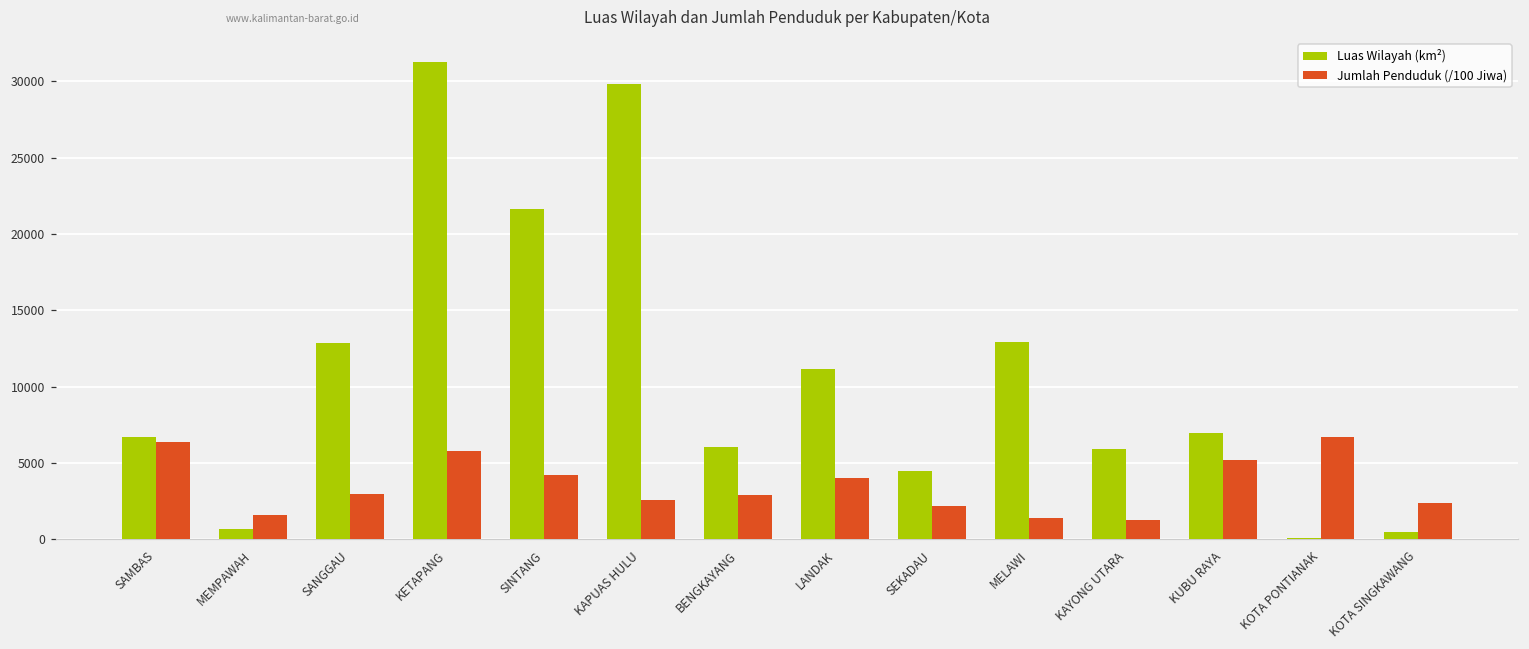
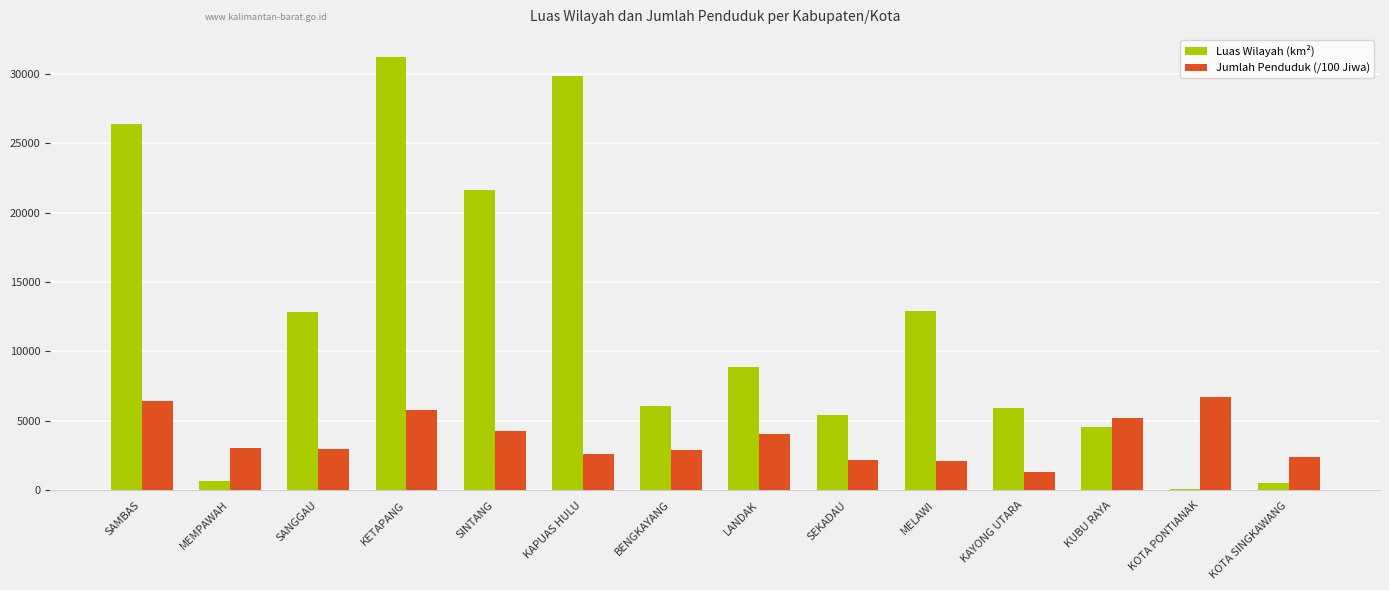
Luas Wilayah (km²), SAMBAS: 6700 -> 26400
Jumlah Penduduk (/100 Jiwa), MEMPAWAH: 1600 -> 3100
Luas Wilayah (km²), LANDAK: 11200 -> 8900
Luas Wilayah (km²), SEKADAU: 4500 -> 5400
Jumlah Penduduk (/100 Jiwa), MELAWI: 1400 -> 2100
Luas Wilayah (km²), KUBU RAYA: 7000 -> 4500
